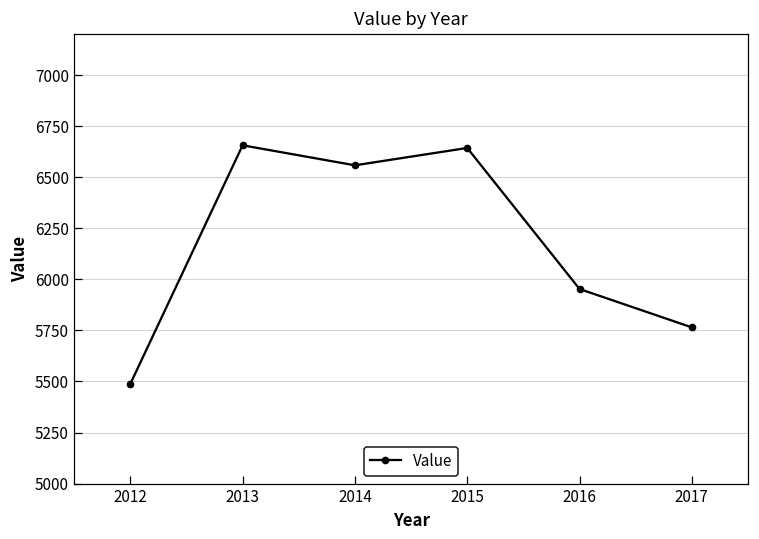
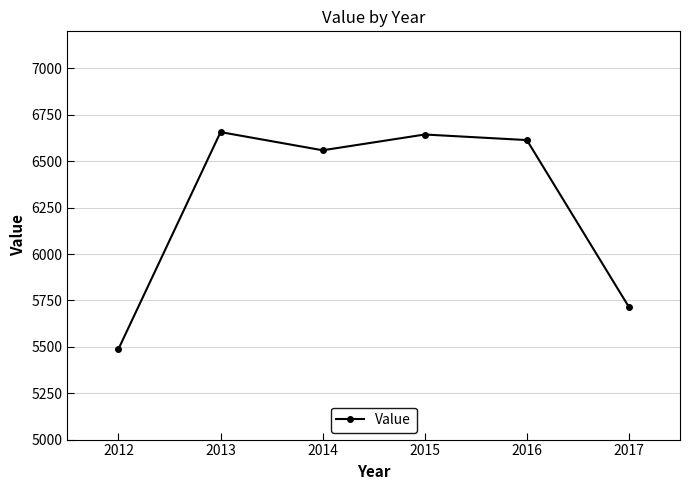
2016: 5950 -> 6610
2017: 5770 -> 5710
